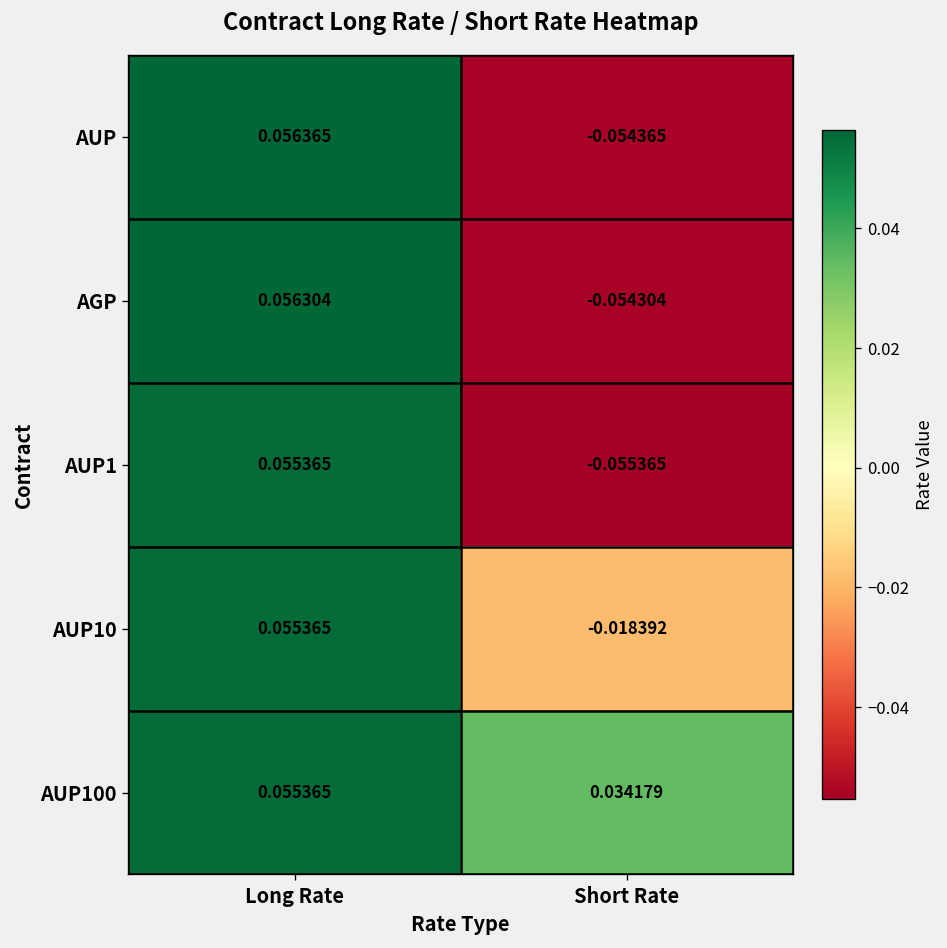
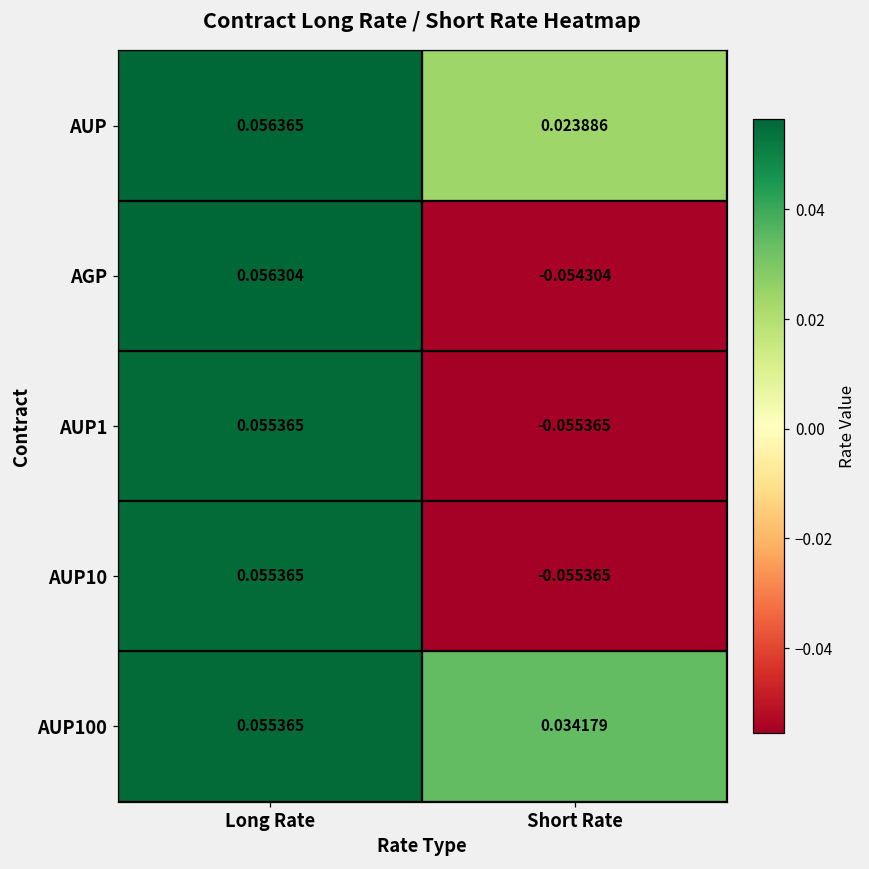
AUP, Short Rate: -0.054365 -> 0.023886
AUP10, Short Rate: -0.018392 -> -0.055365
